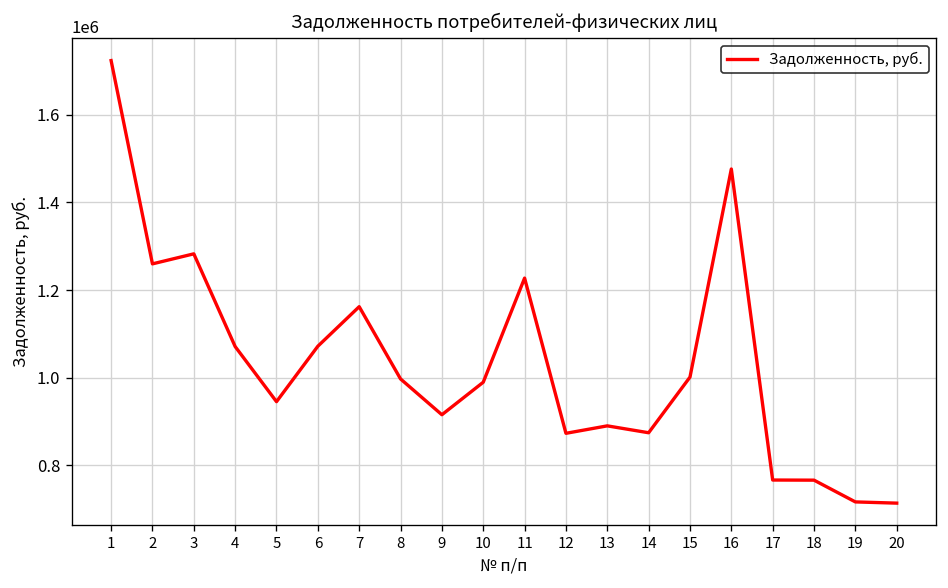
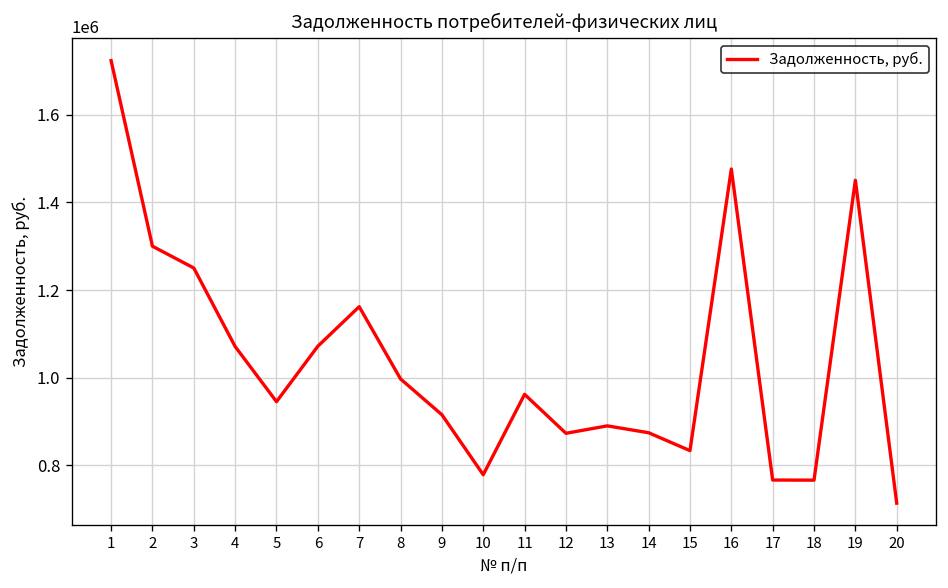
2: 1260000 -> 1300000
3: 1280000 -> 1250000
10: 990000 -> 780000
11: 1230000 -> 960000
15: 1000000 -> 830000
19: 720000 -> 1450000
